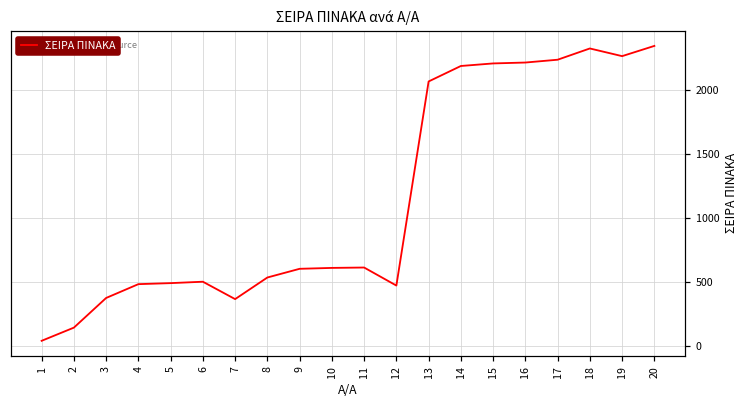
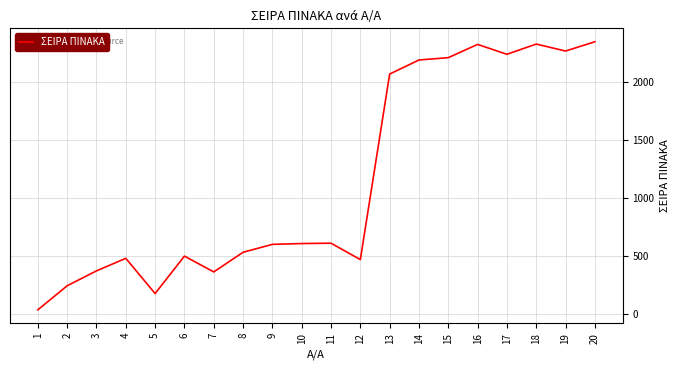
2: 140 -> 240
5: 490 -> 180
16: 2210 -> 2320
